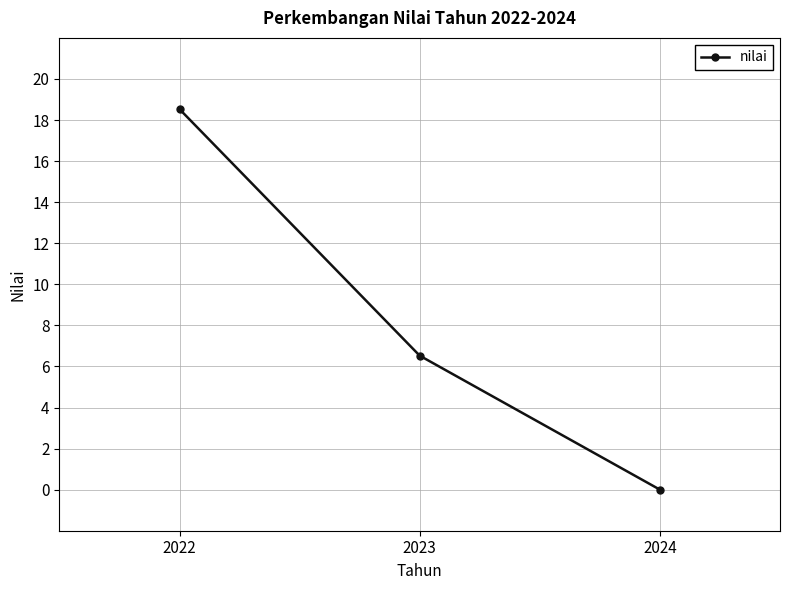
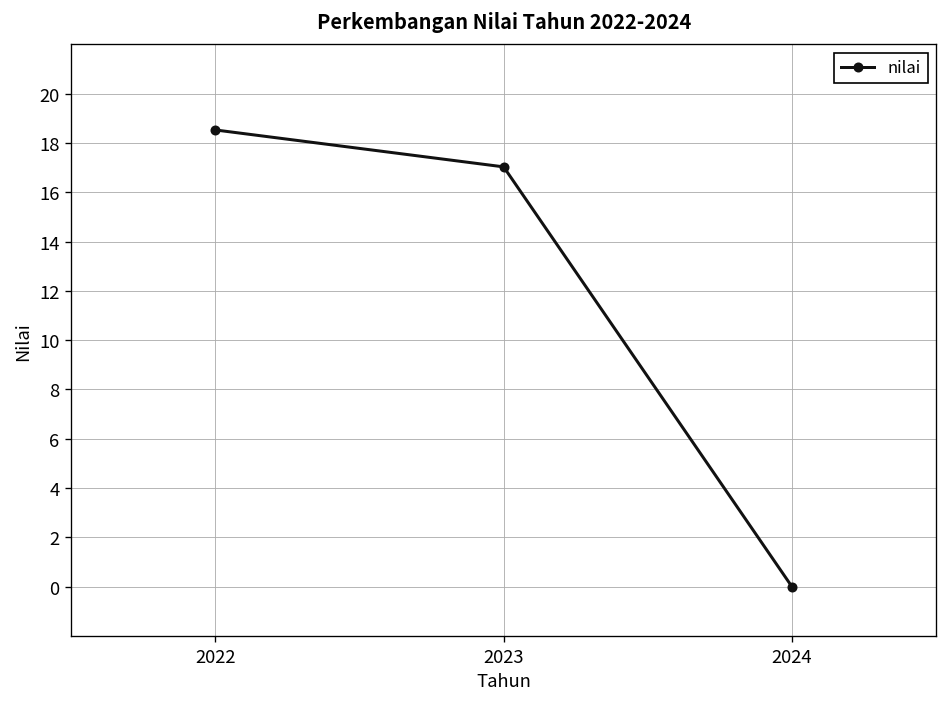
2023: 6.5 -> 17.0
